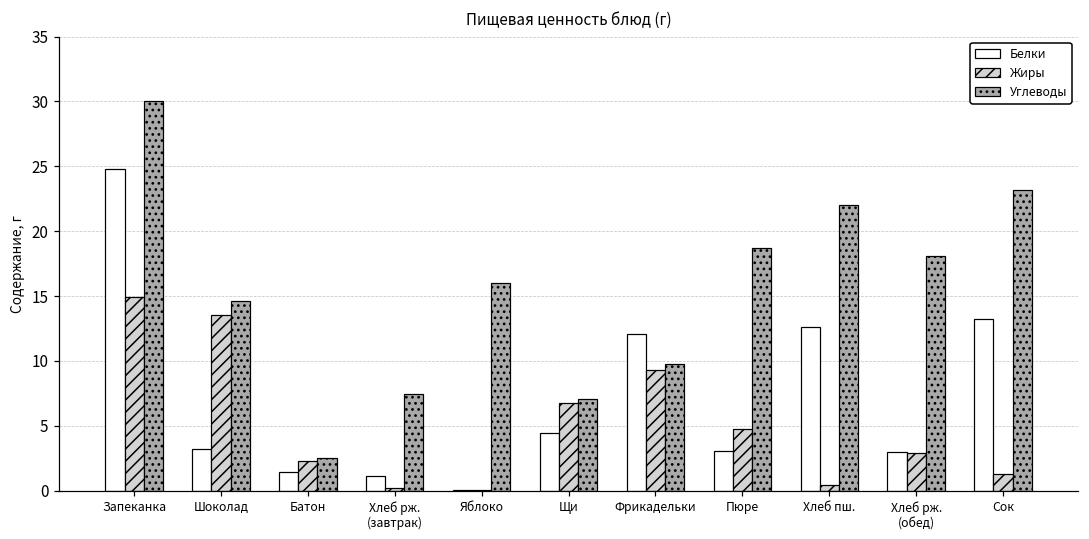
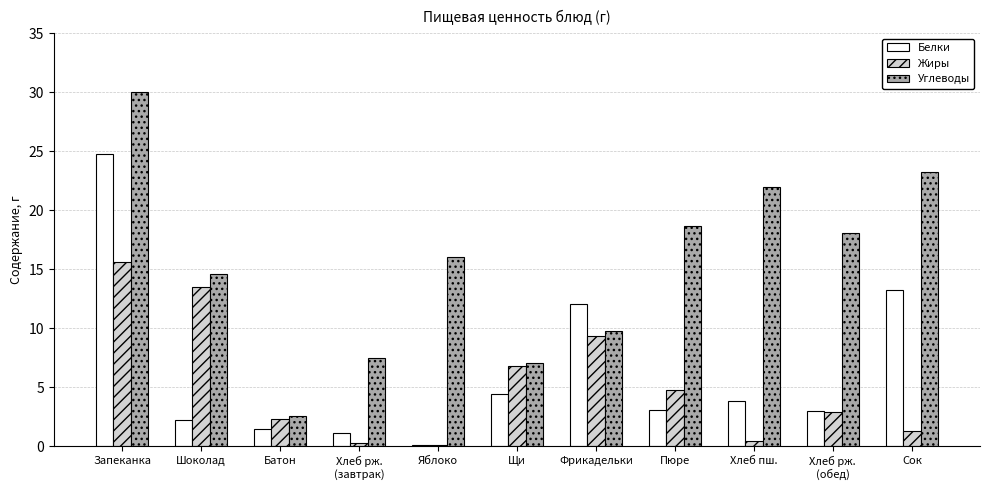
Жиры, Запеканка: 14.9 -> 15.6
Белки, Шоколад: 3.2 -> 2.2
Белки, Хлеб пш.: 12.6 -> 3.8
